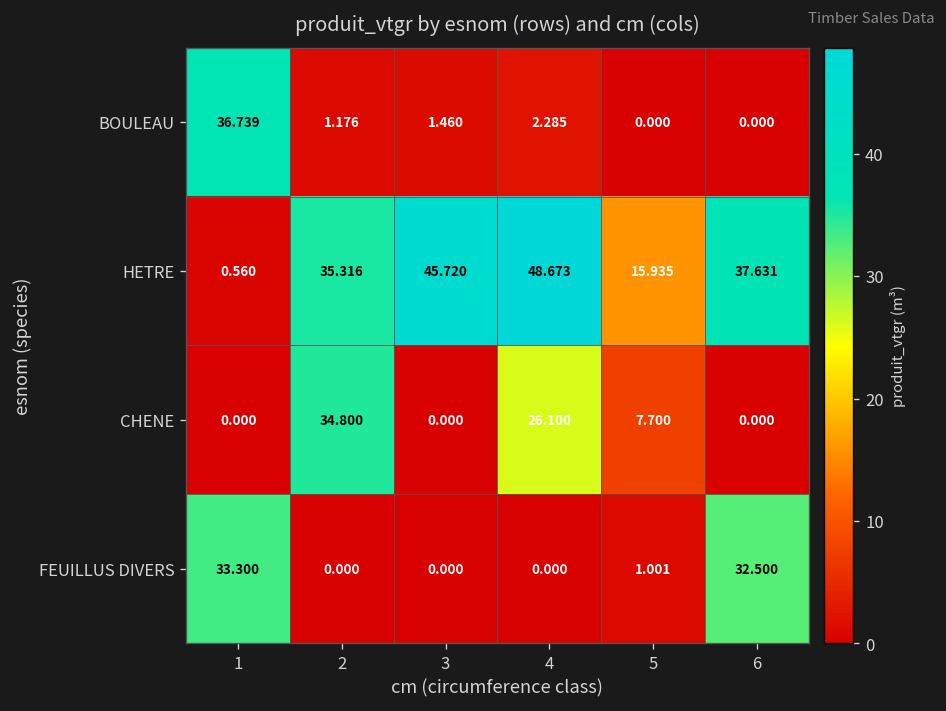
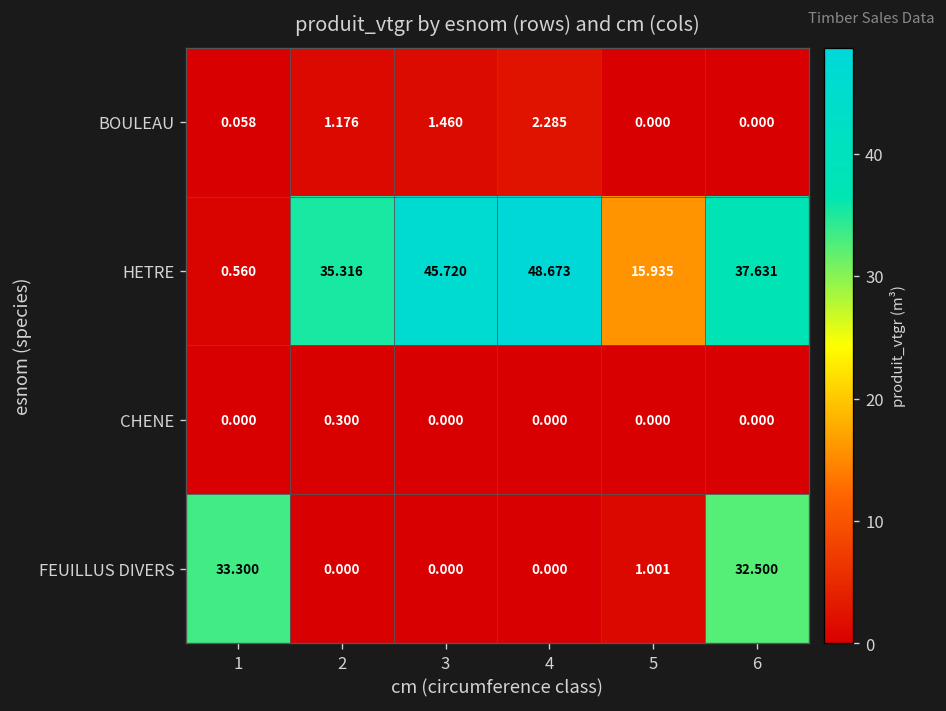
BOULEAU, 1: 36.739 -> 0.058
CHENE, 2: 34.800 -> 0.300
CHENE, 4: 26.100 -> 0.000
CHENE, 5: 7.700 -> 0.000
